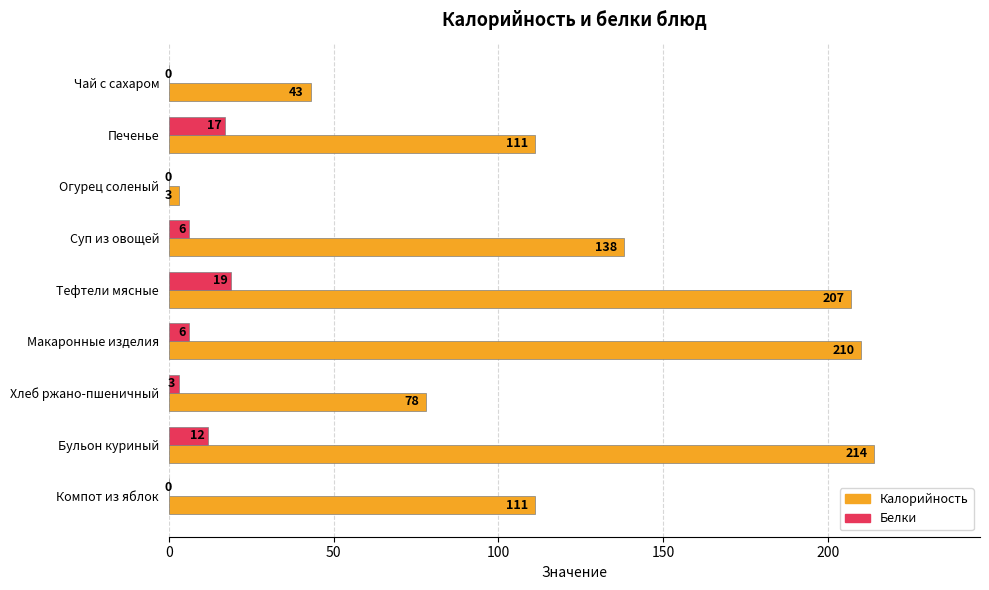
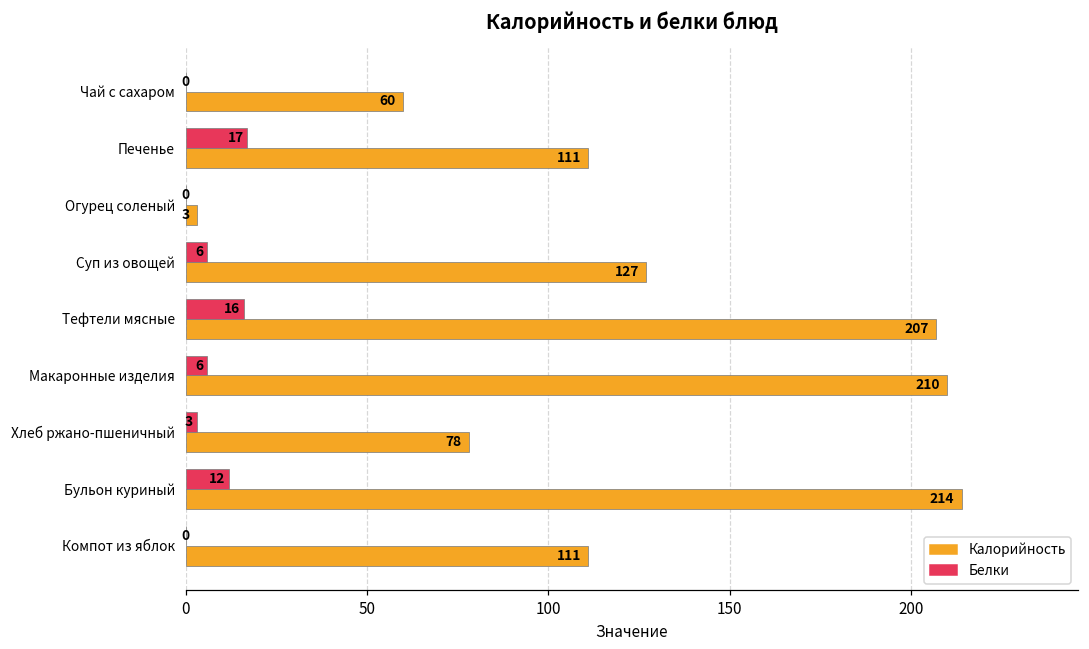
Калорийность, Чай с сахаром: 43 -> 60
Калорийность, Суп из овощей: 138 -> 127
Белки, Тефтели мясные: 19 -> 16
